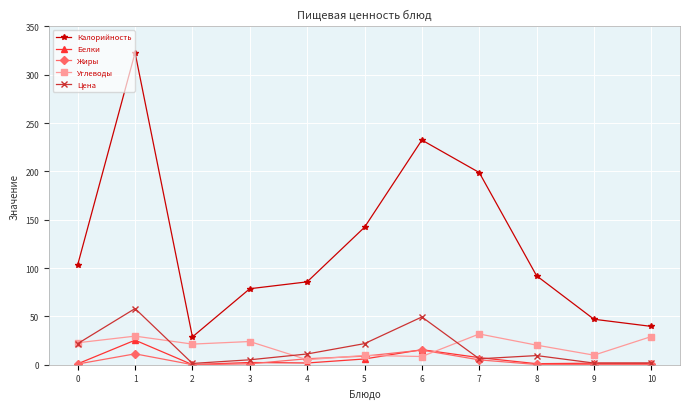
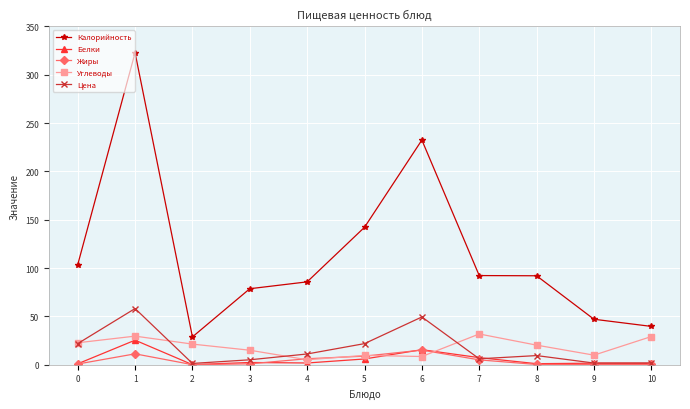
Углеводы, 3: 20 -> 10
Калорийность, 7: 200 -> 90
